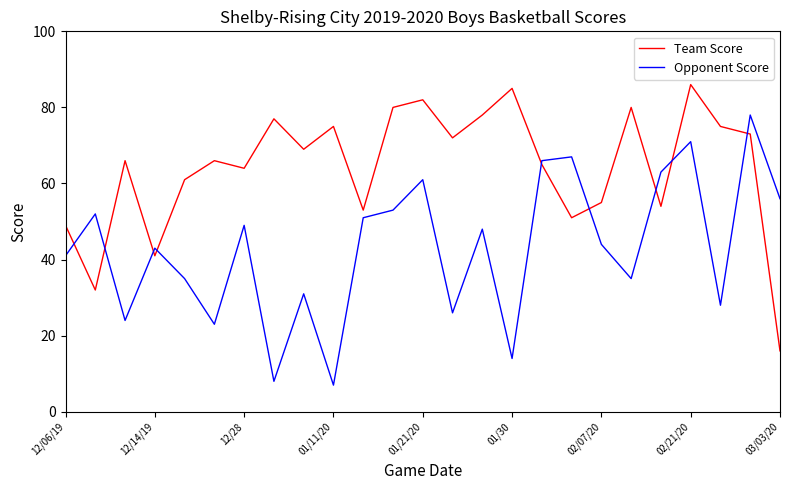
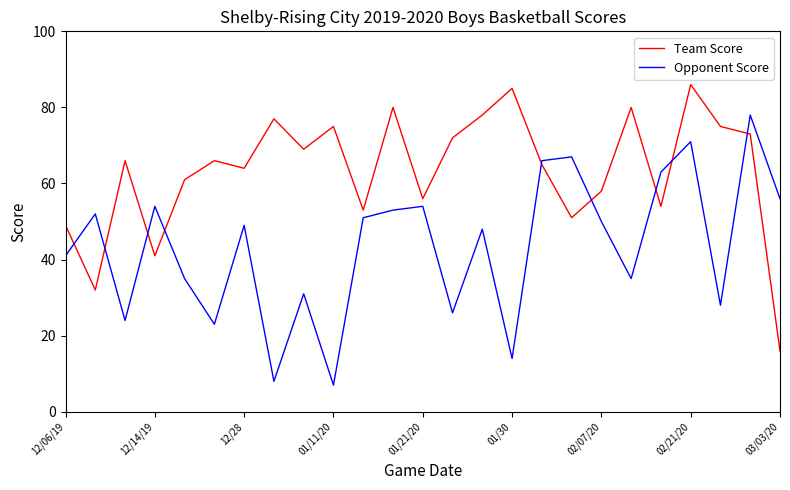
Opponent Score, 12/14/19: 43 -> 54
Team Score, 01/21/20: 82 -> 56
Opponent Score, 01/21/20: 61 -> 54
Team Score, 02/07/20: 55 -> 58
Opponent Score, 02/07/20: 44 -> 50
